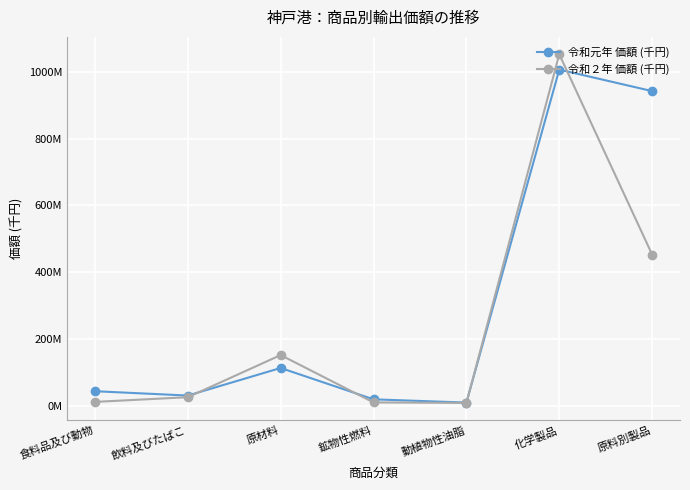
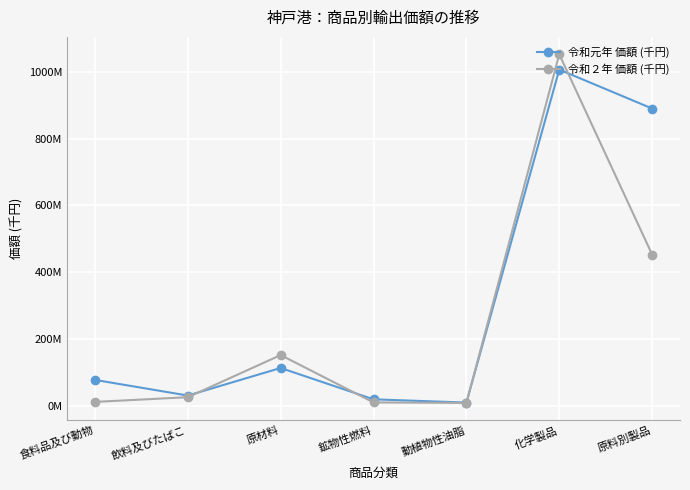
令和元年 価額 (千円), 食料品及び動物: 40000000 -> 80000000
令和元年 価額 (千円), 原料別製品: 940000000 -> 890000000
